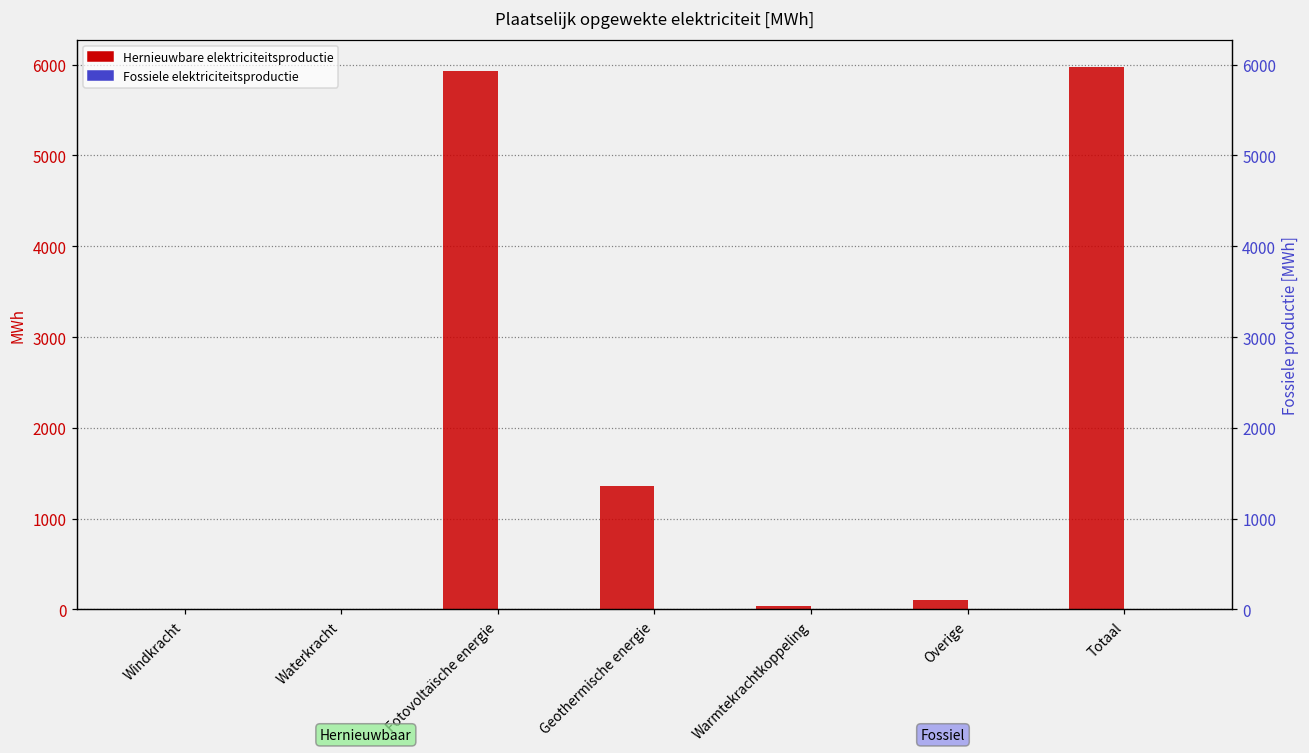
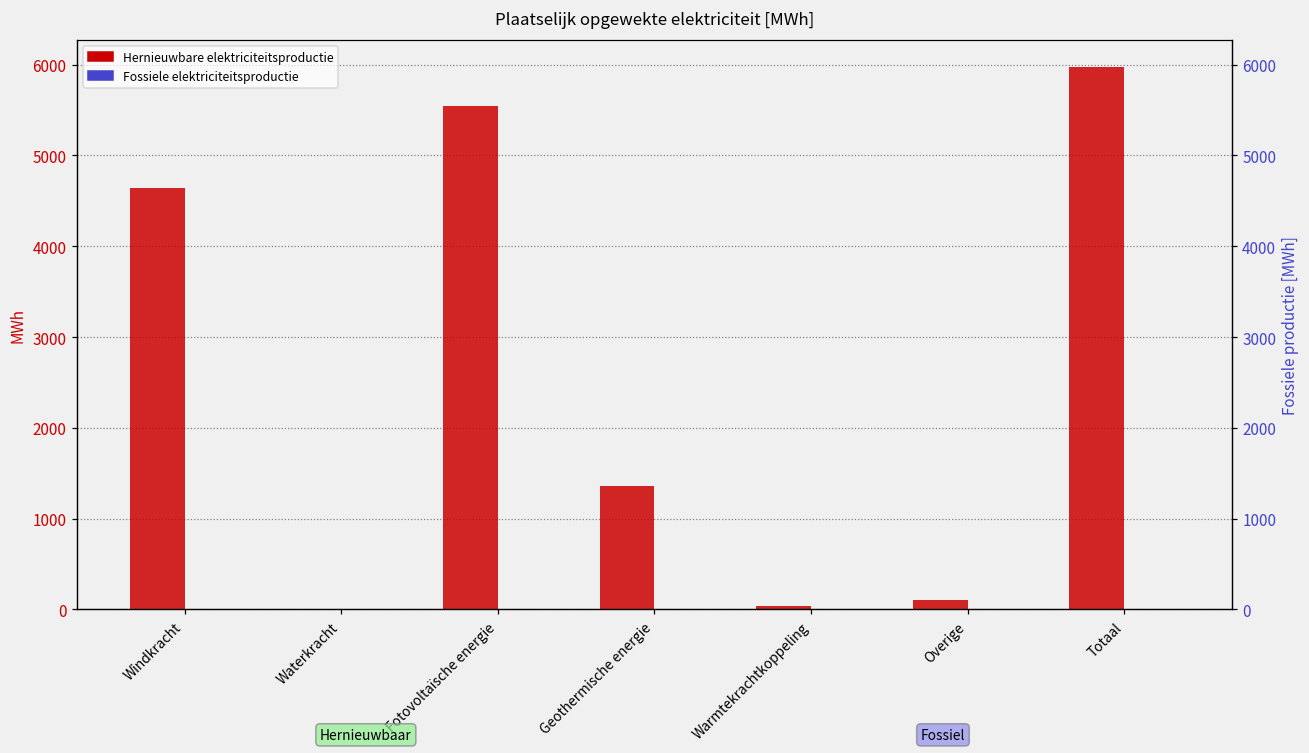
Hernieuwbare elektriciteitsproductie, Windkracht: 0 -> 4600
Hernieuwbare elektriciteitsproductie, Fotovoltaïsche energie: 5900 -> 5600
